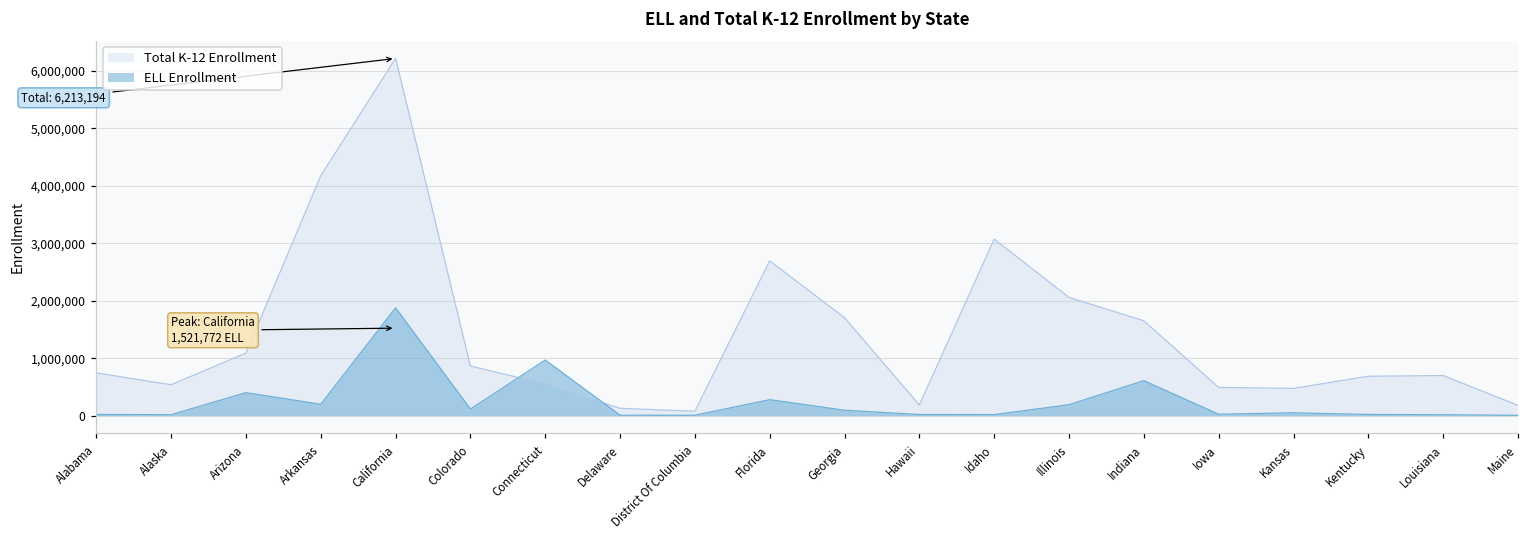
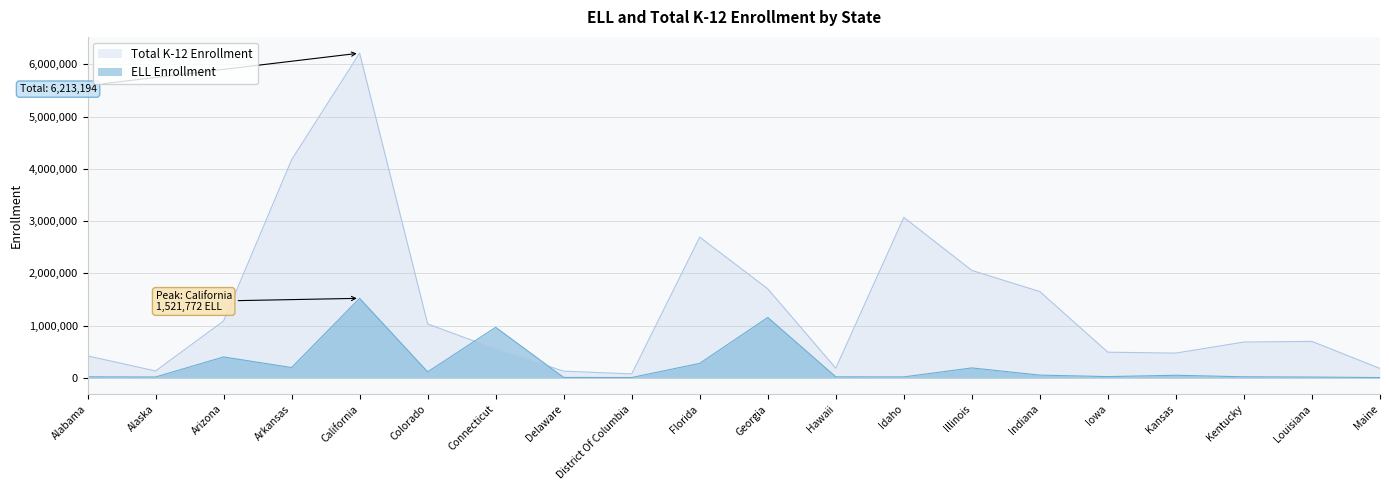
Total K-12 Enrollment, Alabama: 700,000 -> 400,000
Total K-12 Enrollment, Alaska: 500,000 -> 100,000
ELL Enrollment, California: 1,900,000 -> 1,500,000
Total K-12 Enrollment, Colorado: 900,000 -> 1,000,000
ELL Enrollment, Georgia: 100,000 -> 1,200,000
ELL Enrollment, Indiana: 600,000 -> 100,000
